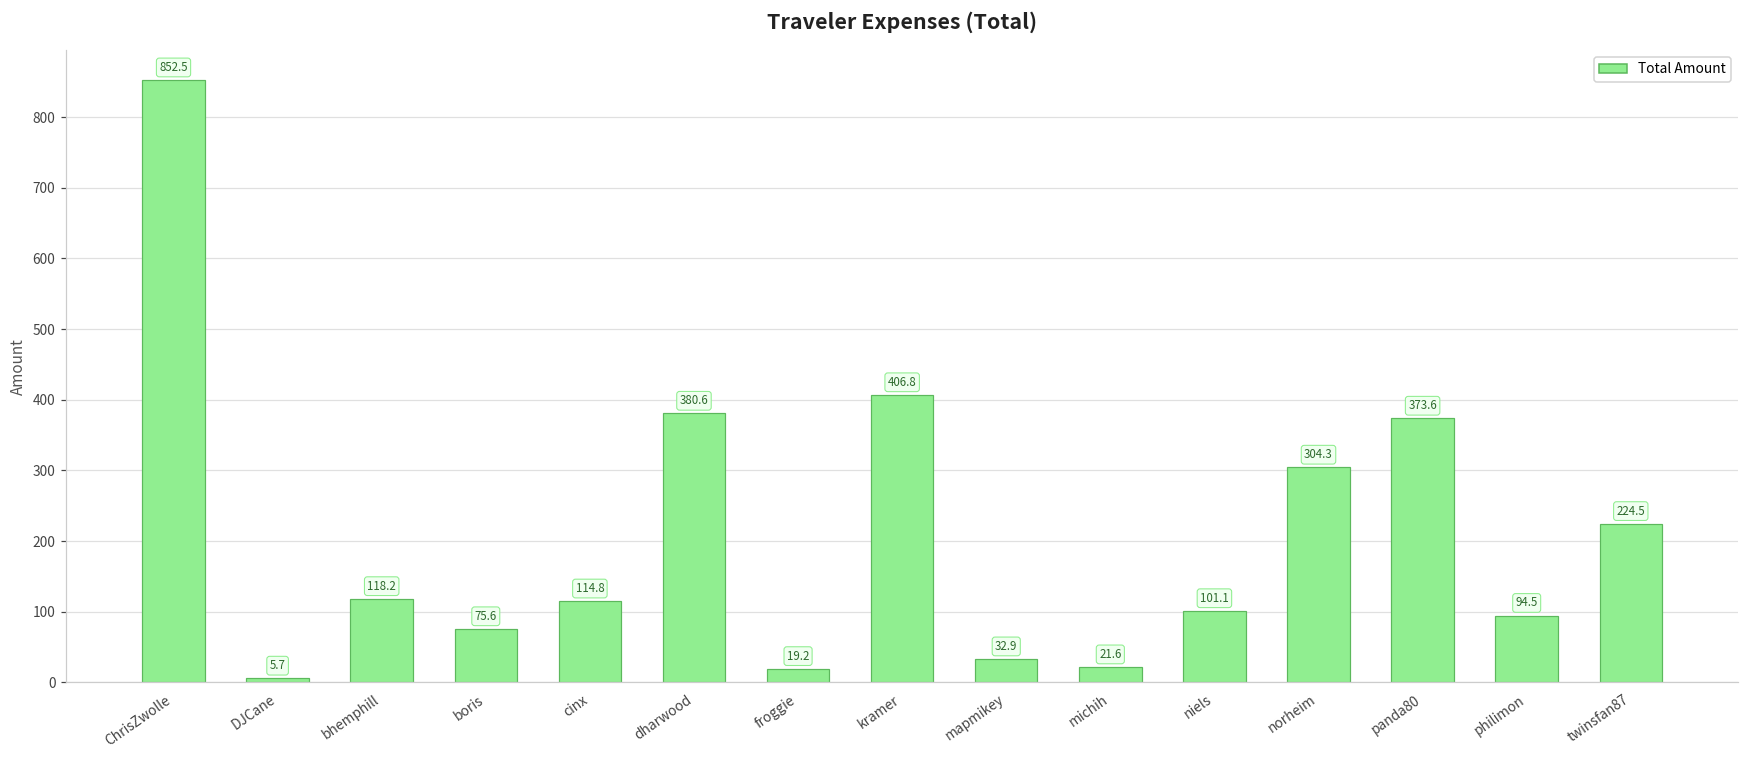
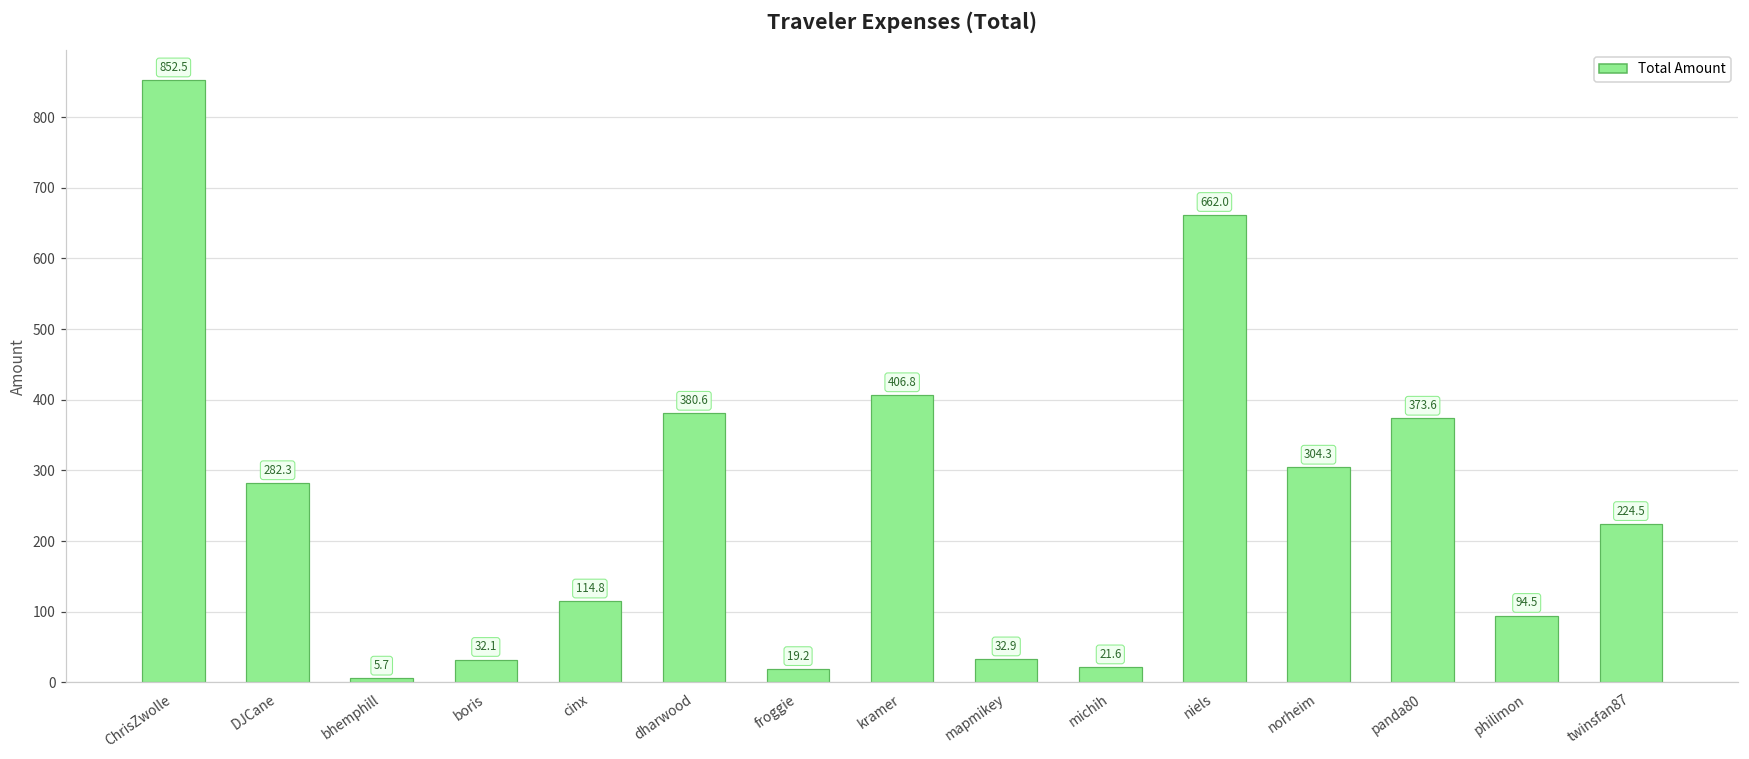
DJCane: 5.7 -> 282.3
bhemphill: 118.2 -> 5.7
boris: 75.6 -> 32.1
niels: 101.1 -> 662.0
